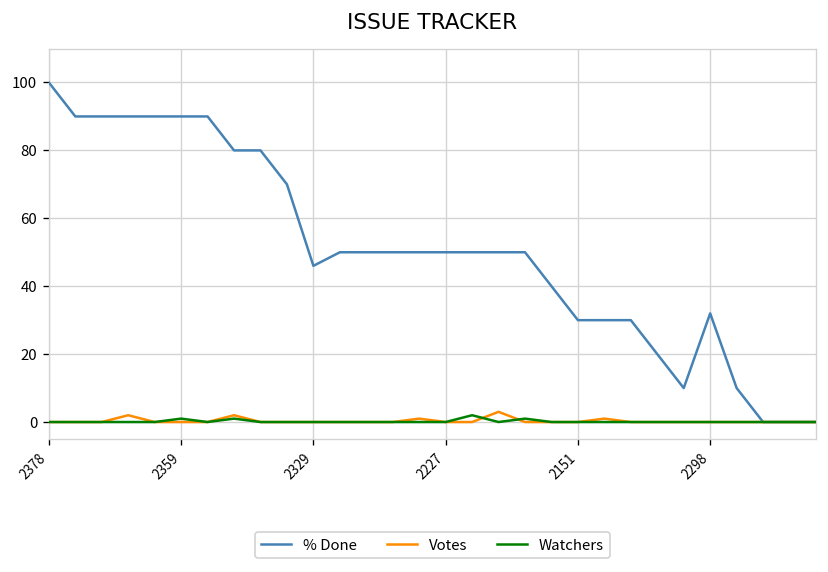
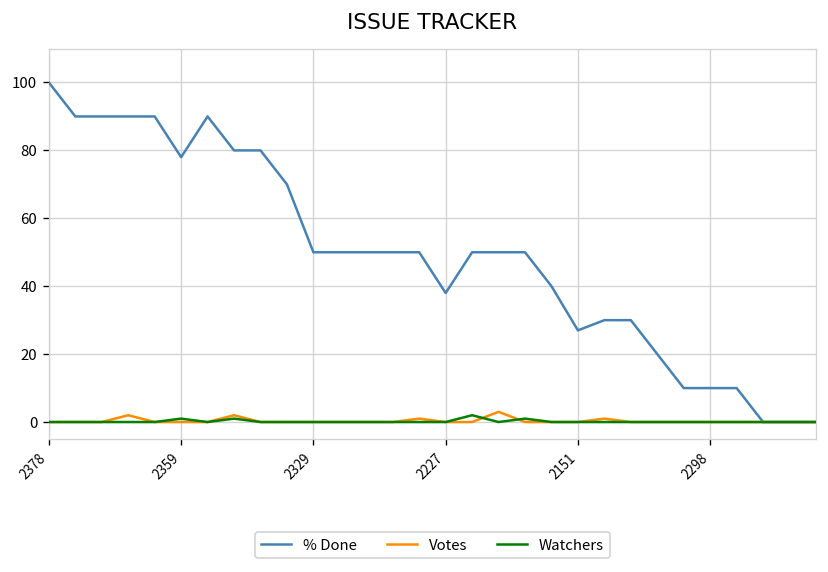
% Done, 2359: 90 -> 78
% Done, 2329: 46 -> 50
% Done, 2227: 50 -> 38
% Done, 2151: 30 -> 27
% Done, 2298: 32 -> 10
